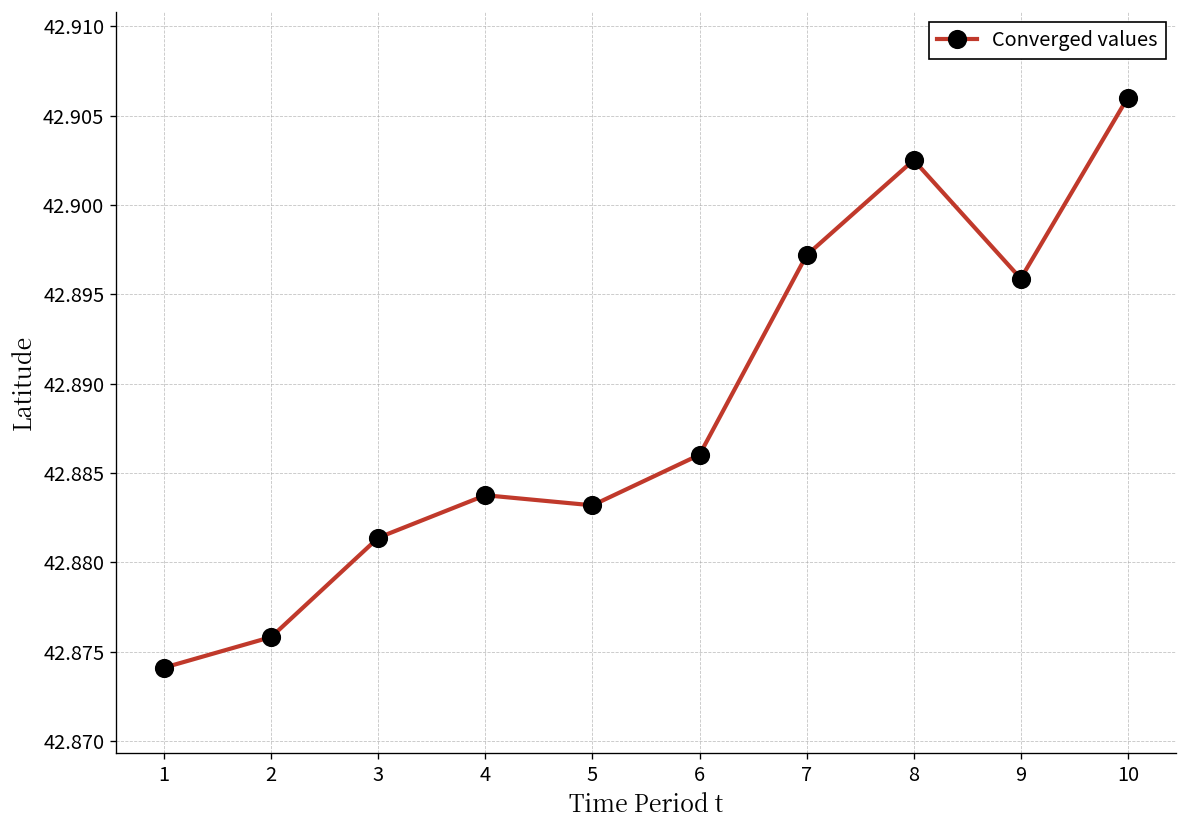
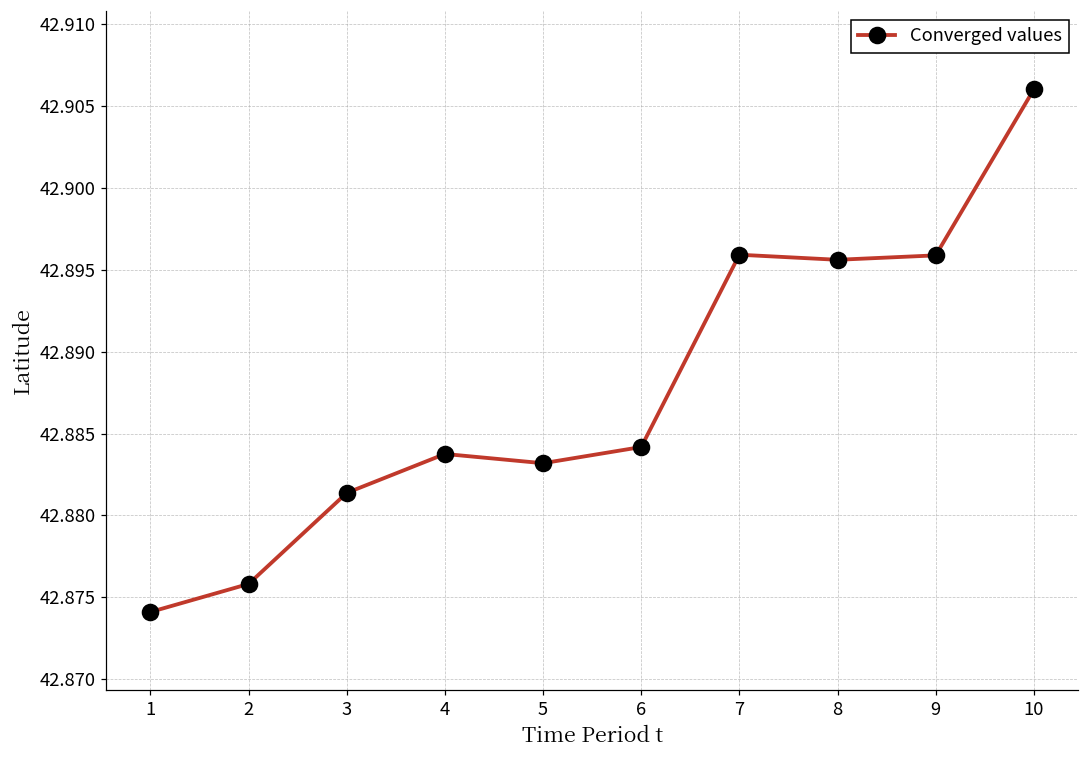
6: 42.8860 -> 42.8842
7: 42.8972 -> 42.8959
8: 42.9025 -> 42.8956
